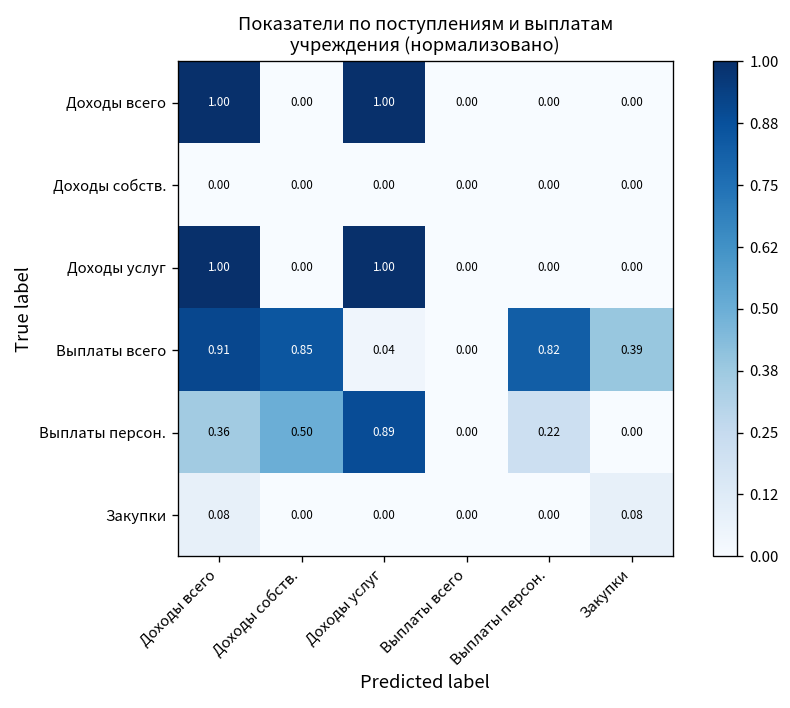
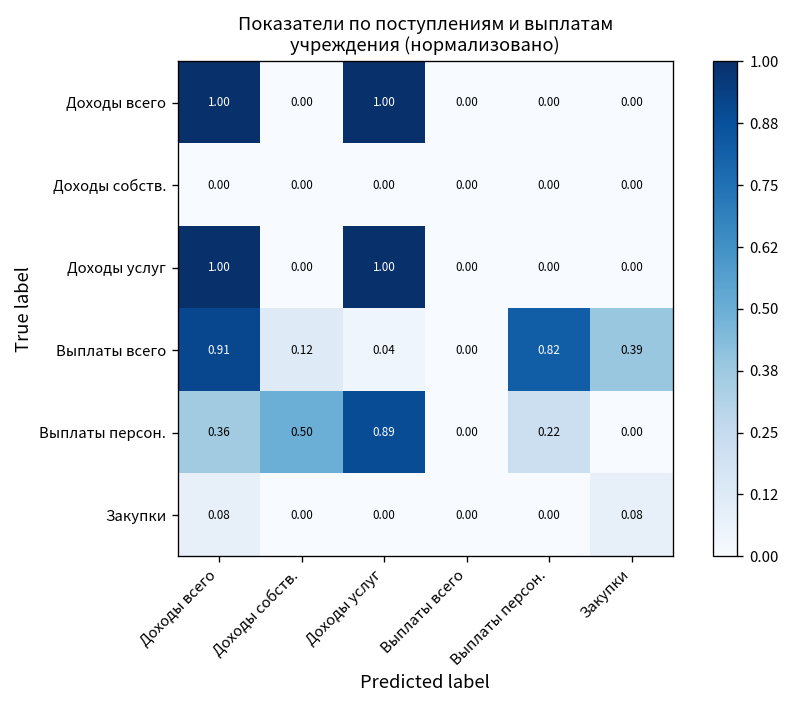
Выплаты всего, Доходы собств.: 0.85 -> 0.12
